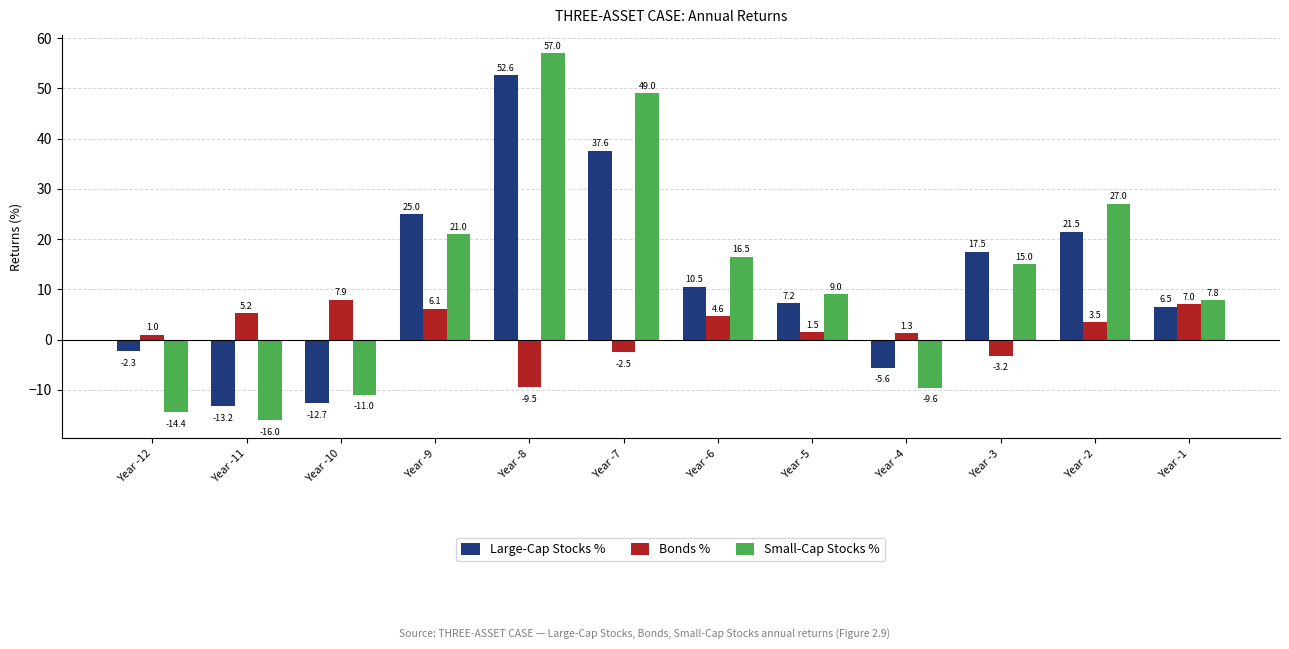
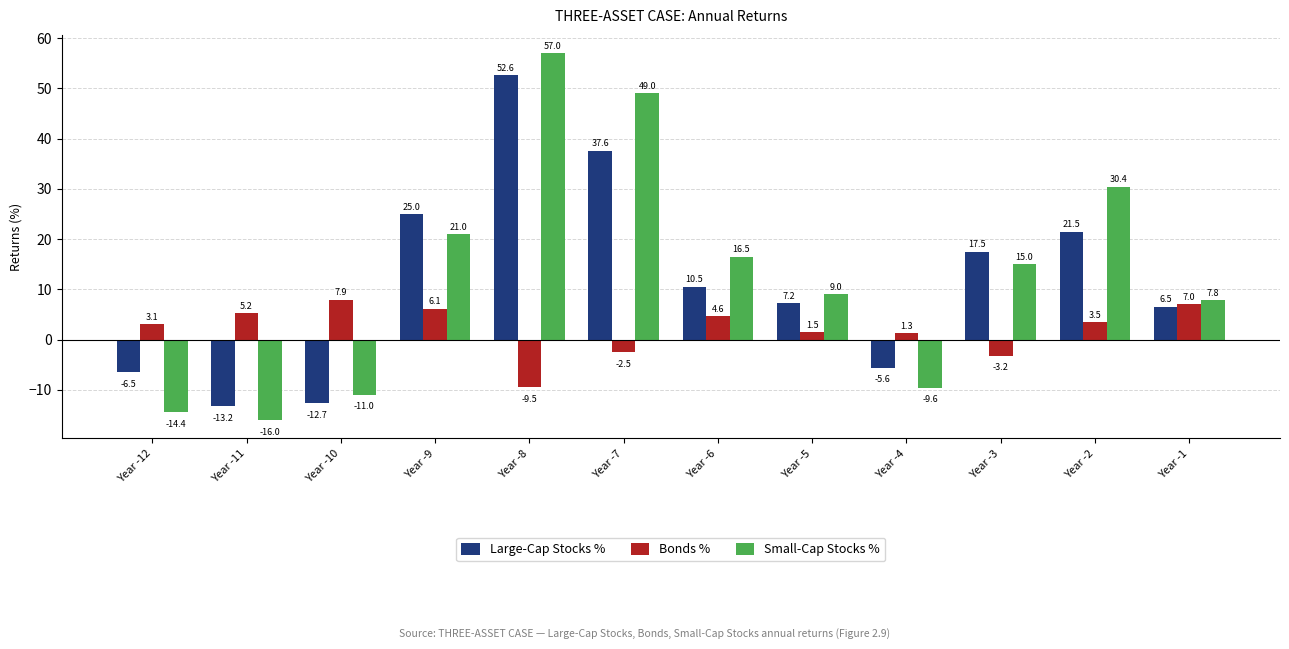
Large-Cap Stocks %, Year -12: -2.3 -> -6.5
Bonds %, Year -12: 1.0 -> 3.1
Small-Cap Stocks %, Year -2: 27.0 -> 30.4
